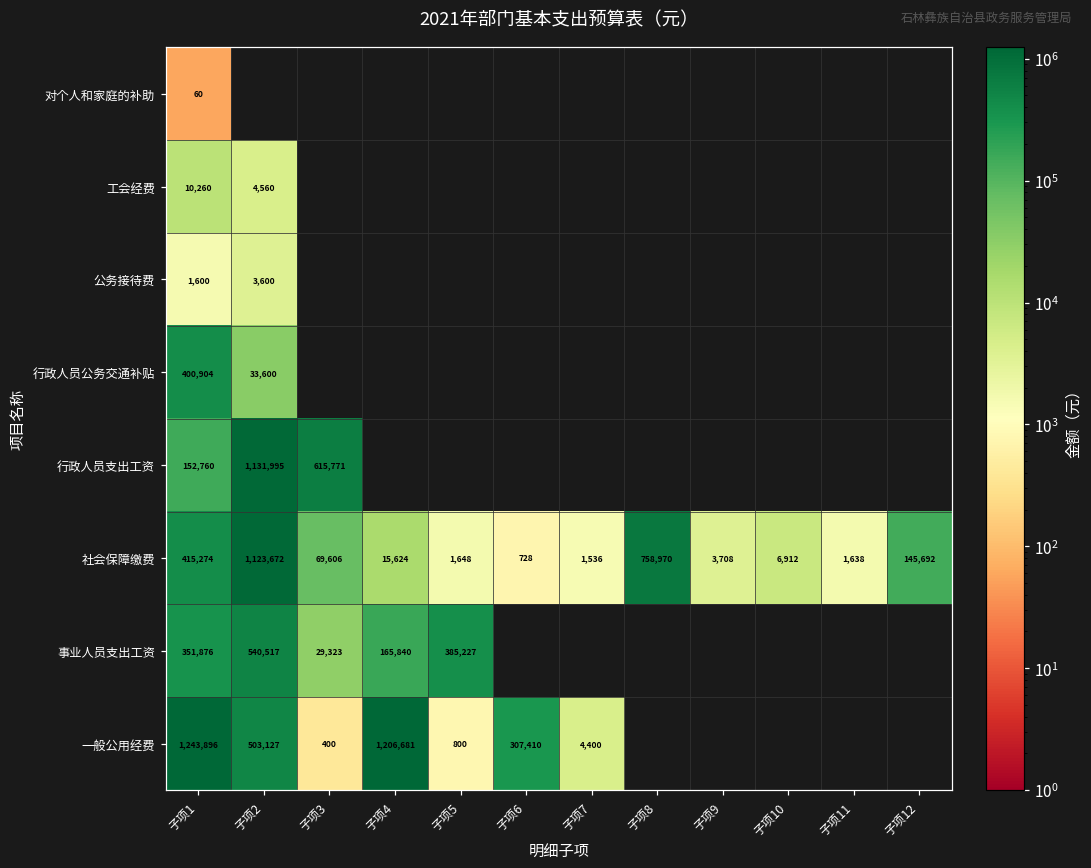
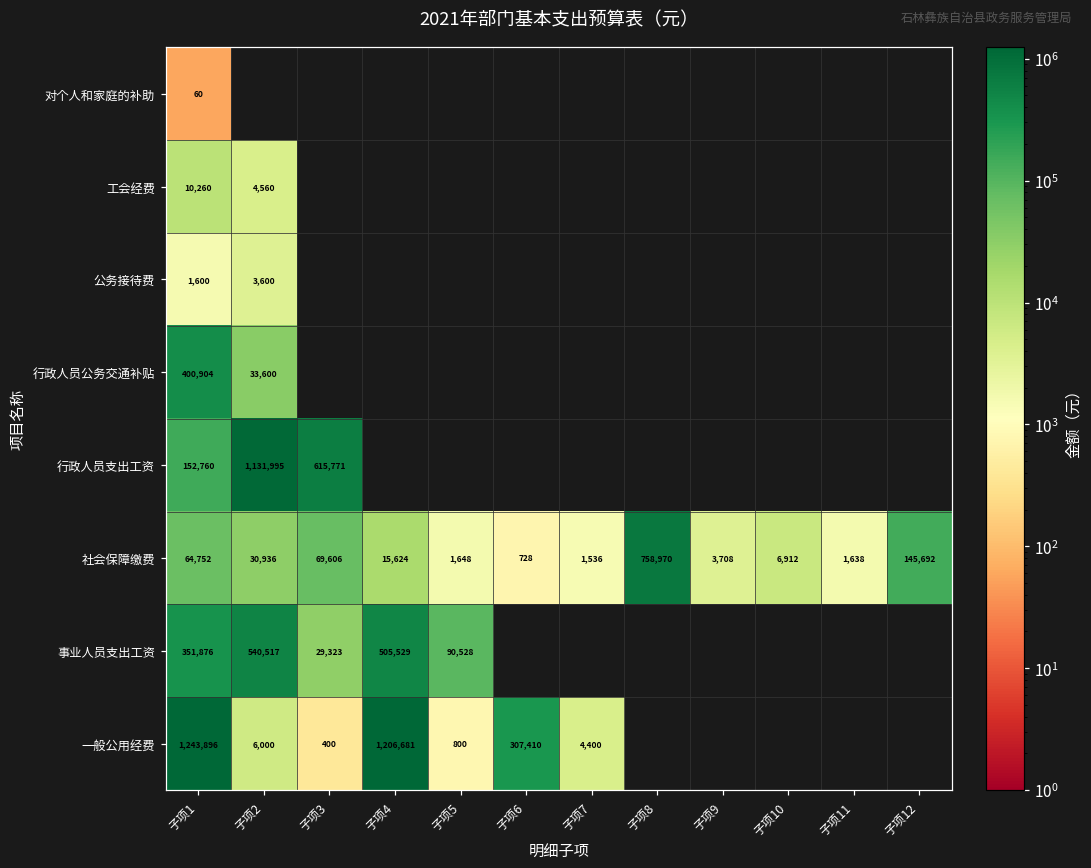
社会保障缴费, 子项1: 415,274 -> 64,752
社会保障缴费, 子项2: 1,123,672 -> 30,936
事业人员支出工资, 子项4: 165,840 -> 505,529
事业人员支出工资, 子项5: 385,227 -> 90,528
一般公用经费, 子项2: 503,127 -> 6,000
